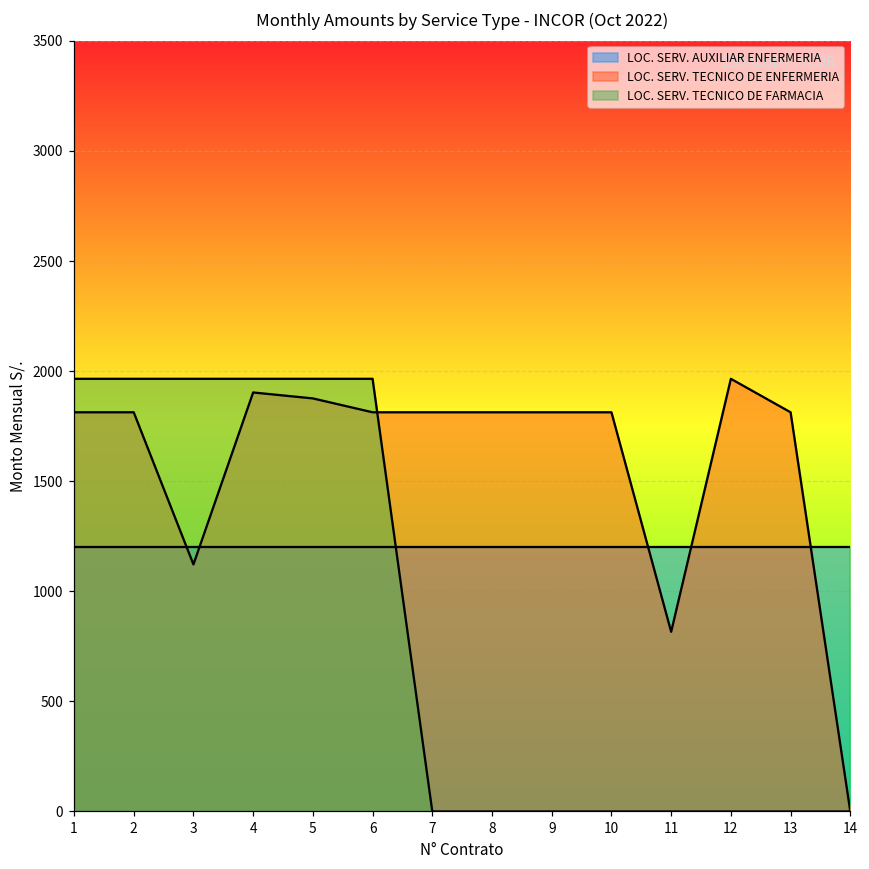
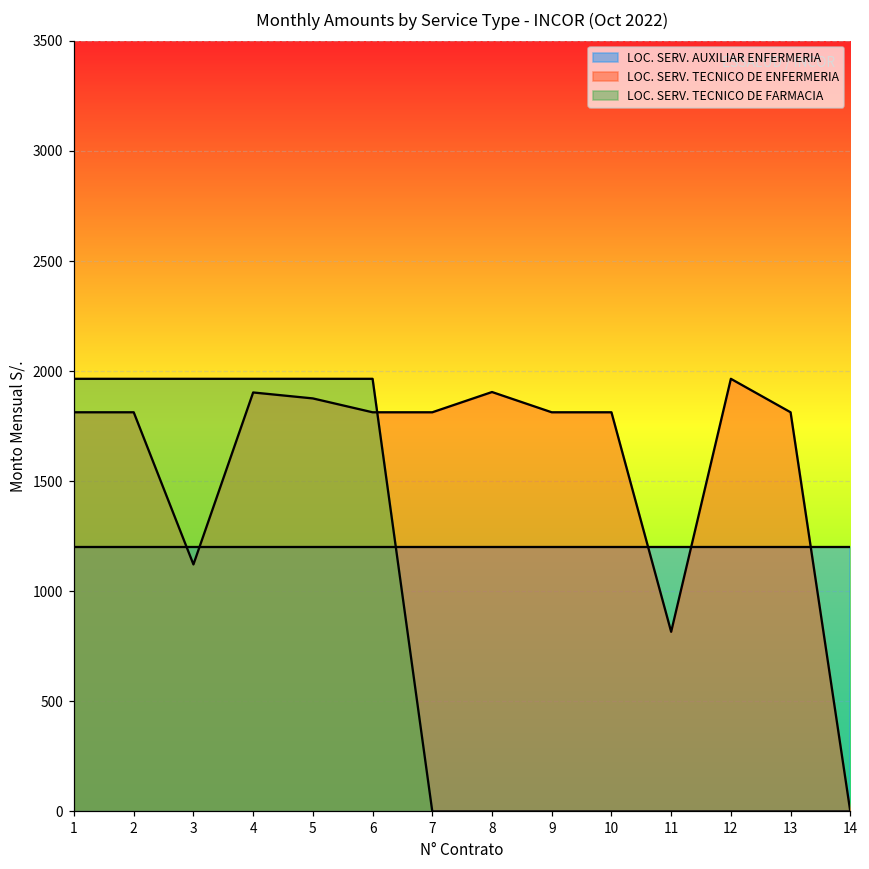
LOC. SERV. TECNICO DE ENFERMERIA, 8: 1810 -> 1910
